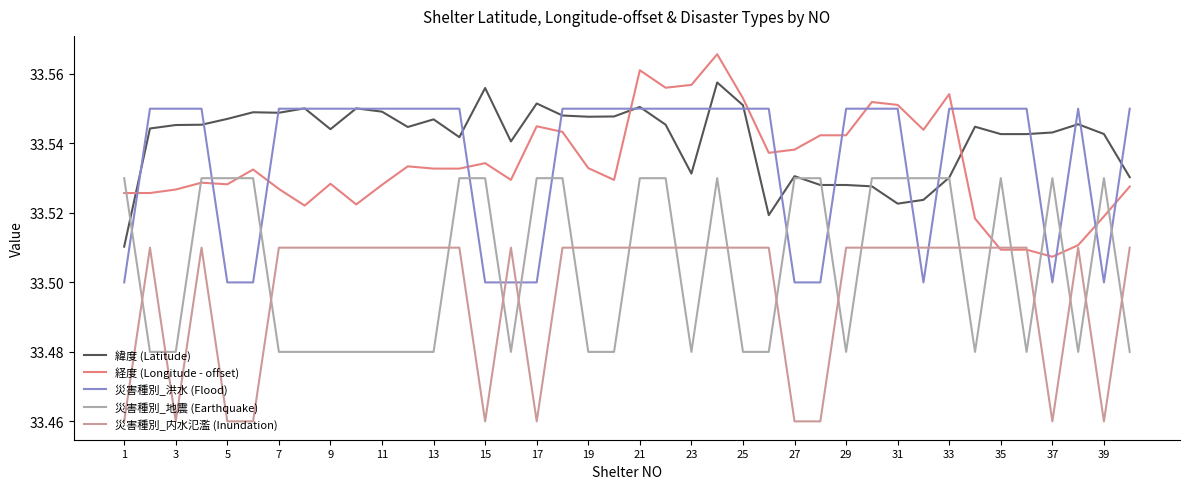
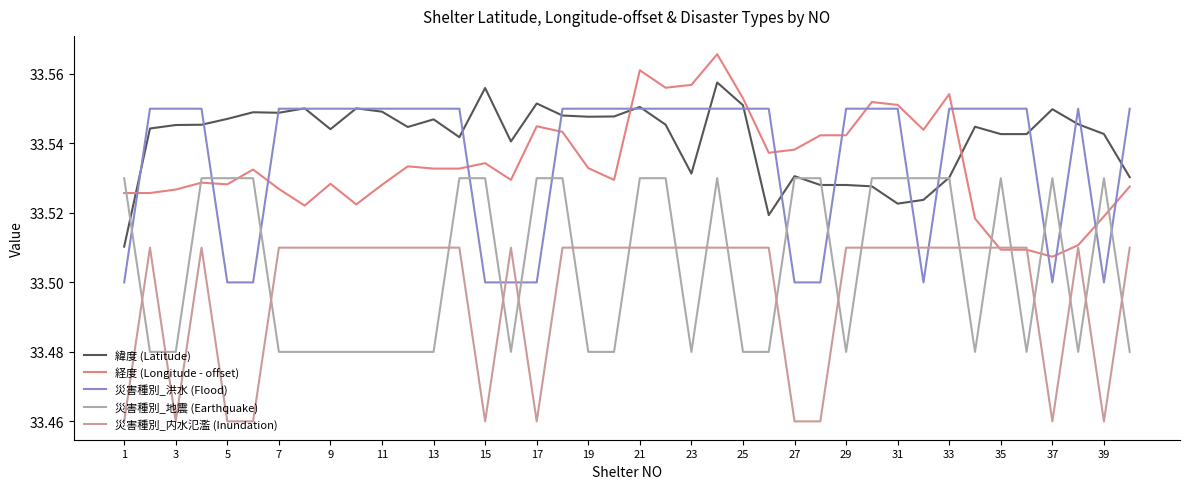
緯度 (Latitude), 37: 33.543 -> 33.550
